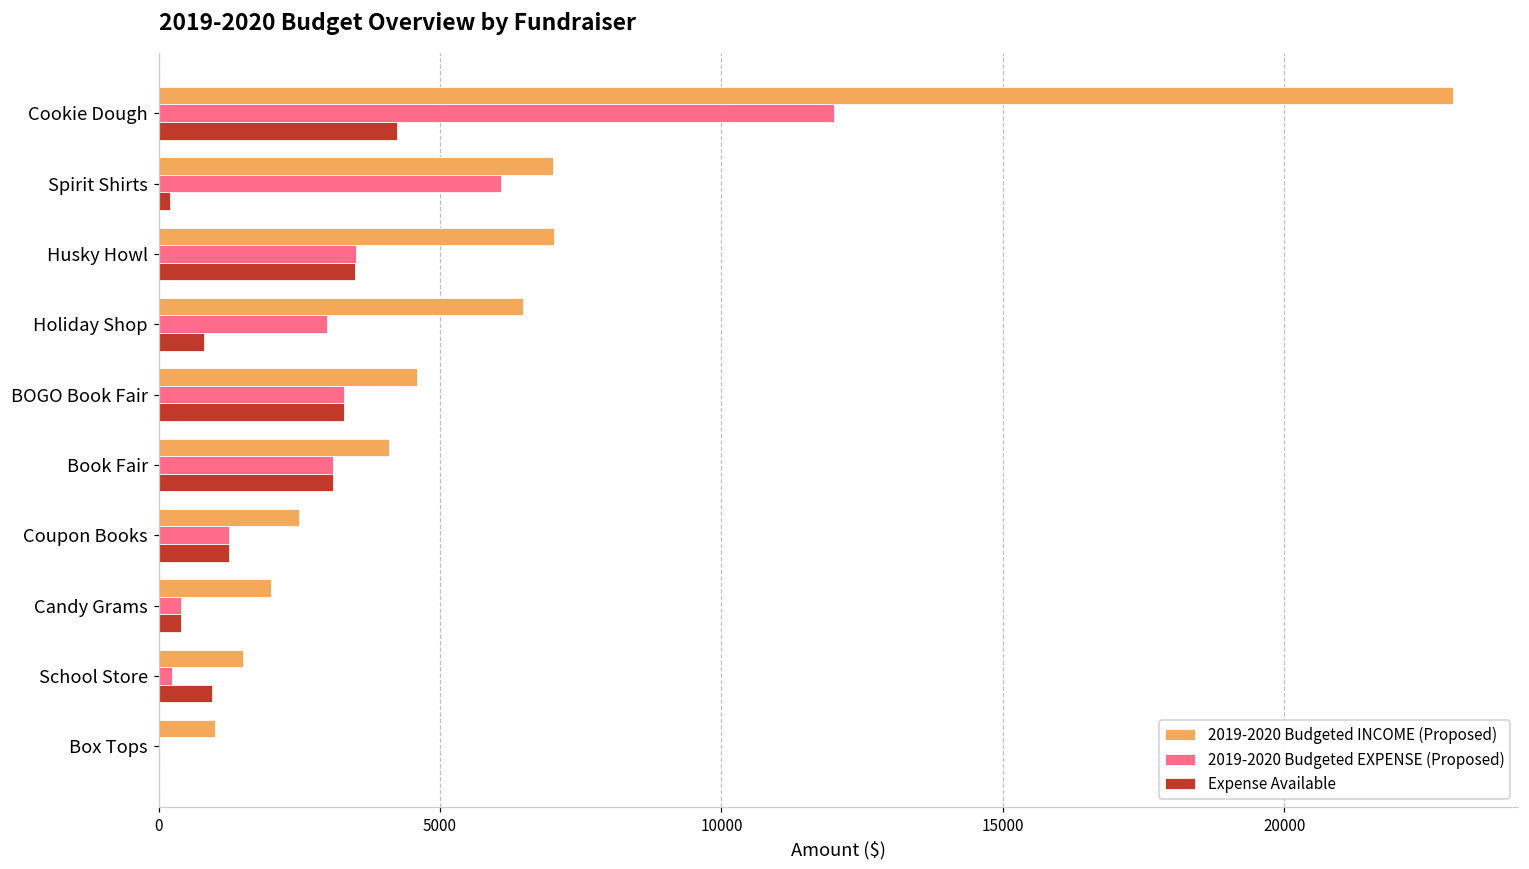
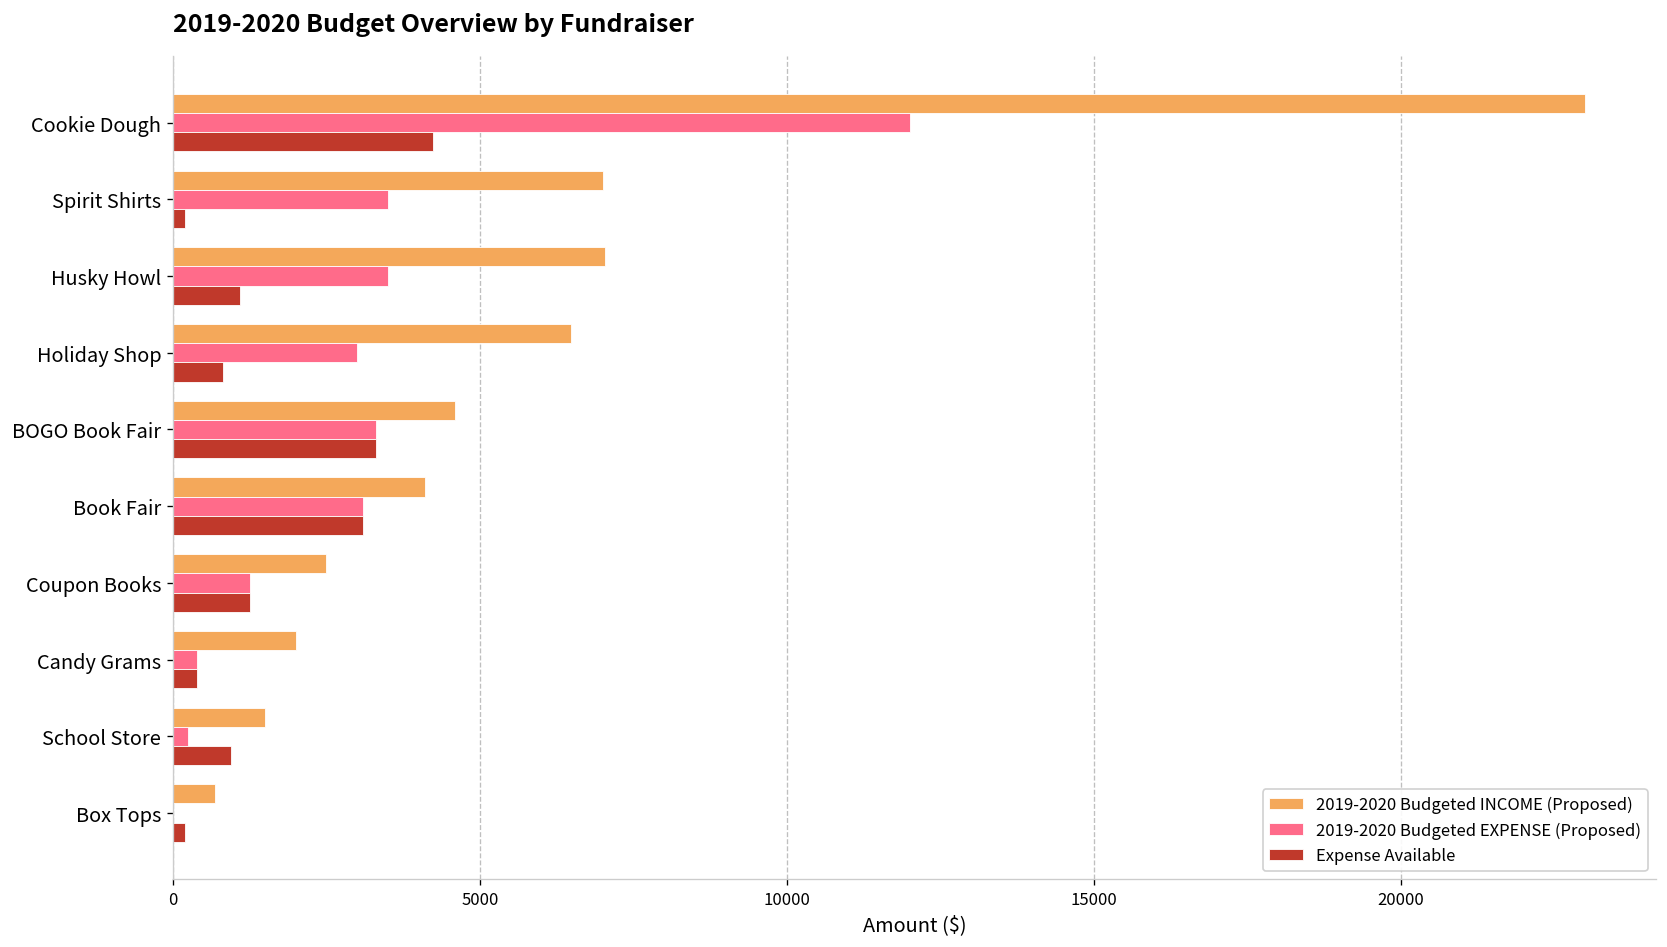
2019-2020 Budgeted EXPENSE (Proposed), Spirit Shirts: 6100 -> 3500
Expense Available, Husky Howl: 3500 -> 1100
2019-2020 Budgeted INCOME (Proposed), Box Tops: 1000 -> 700
Expense Available, Box Tops: 0 -> 200
